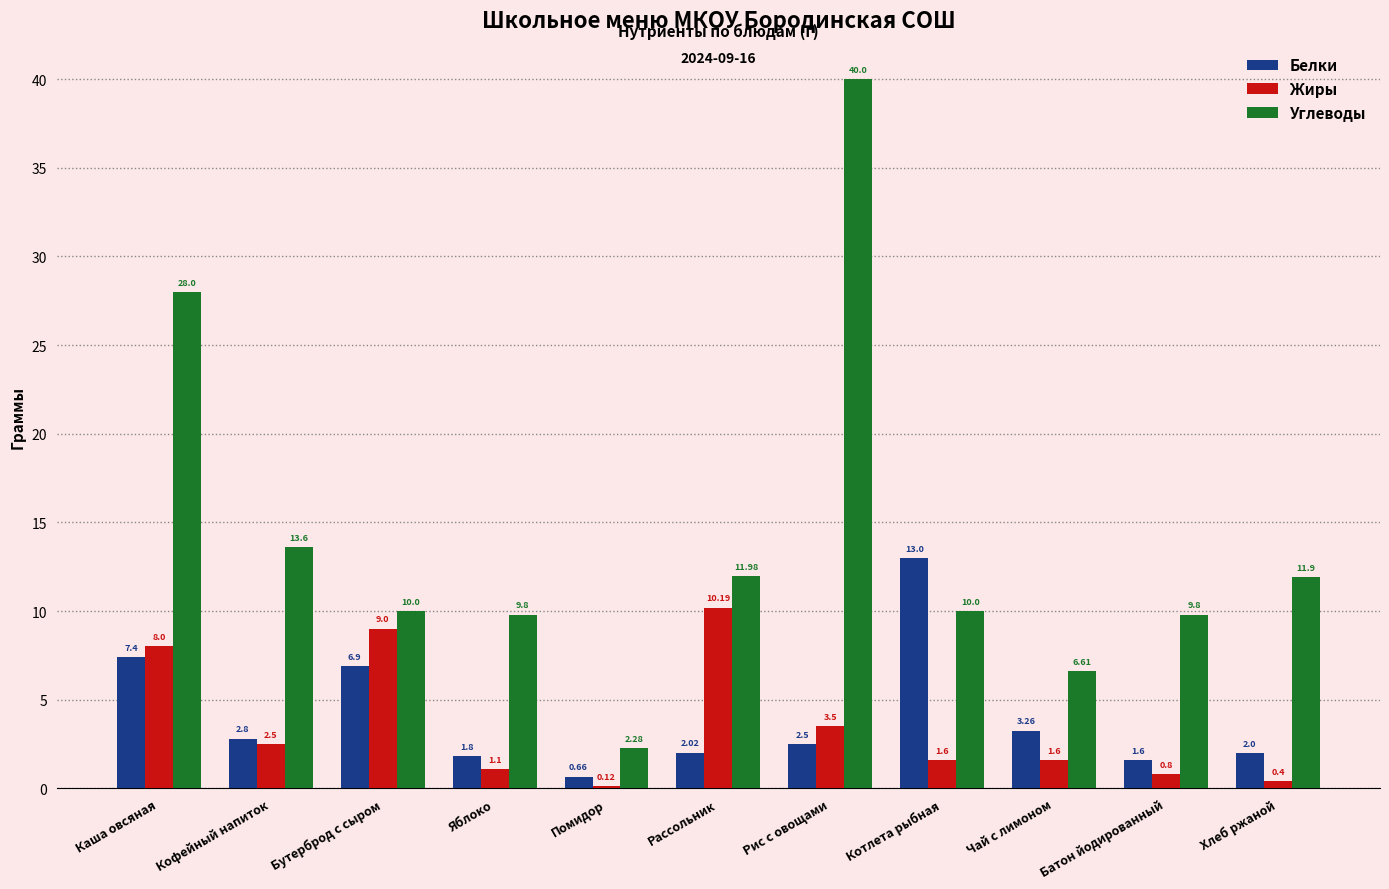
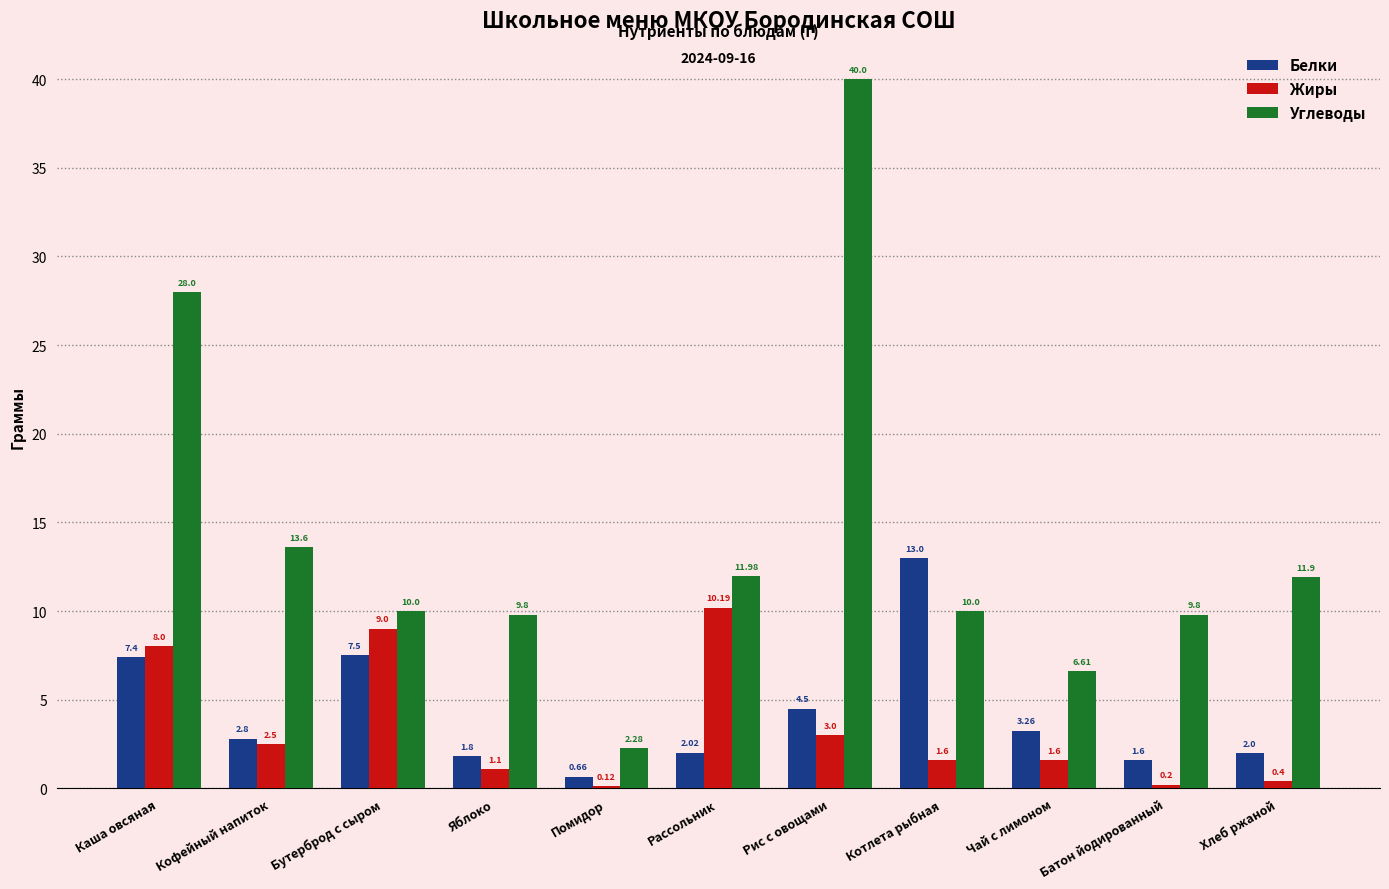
Белки, Бутерброд с сыром: 6.9 -> 7.5
Белки, Рис с овощами: 2.5 -> 4.5
Жиры, Рис с овощами: 3.5 -> 3.0
Жиры, Батон йодированный: 0.8 -> 0.2
